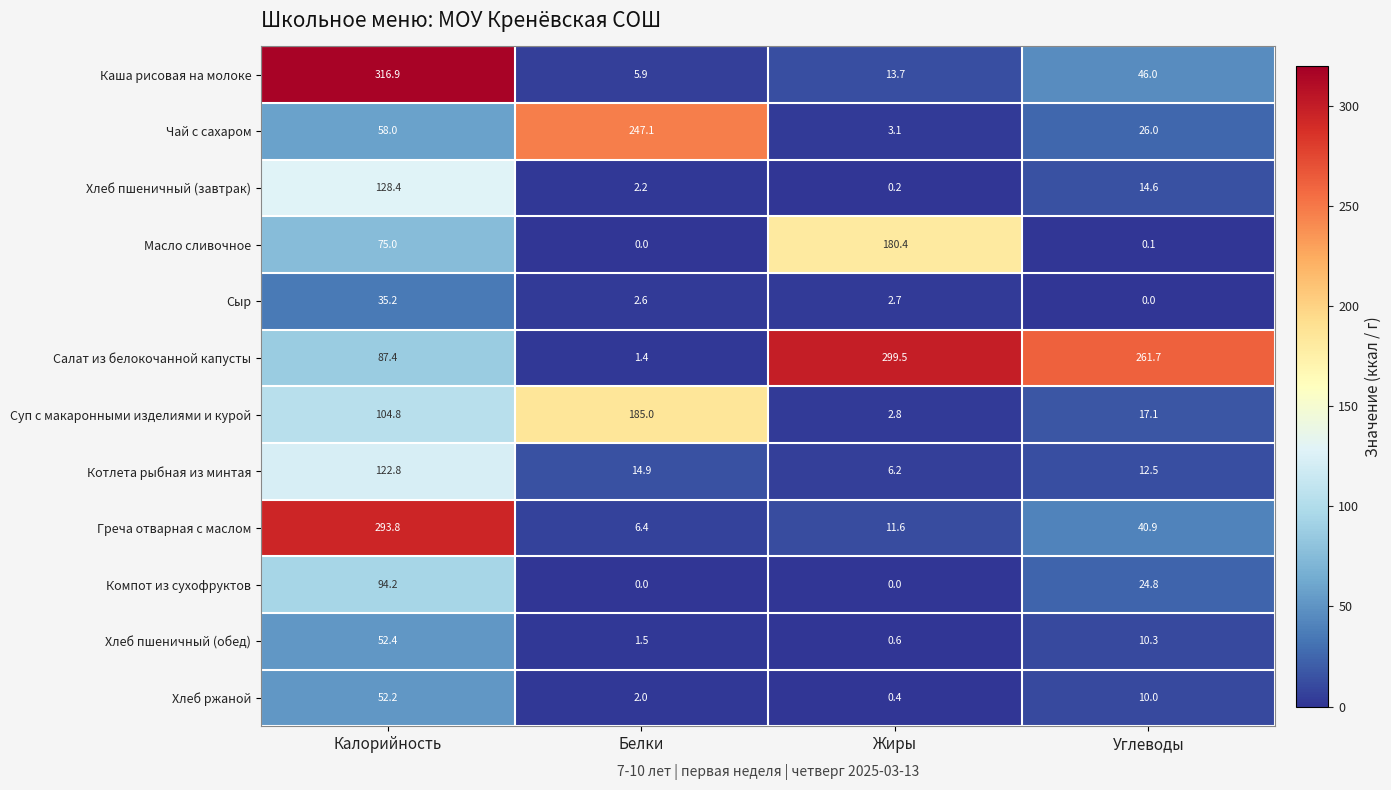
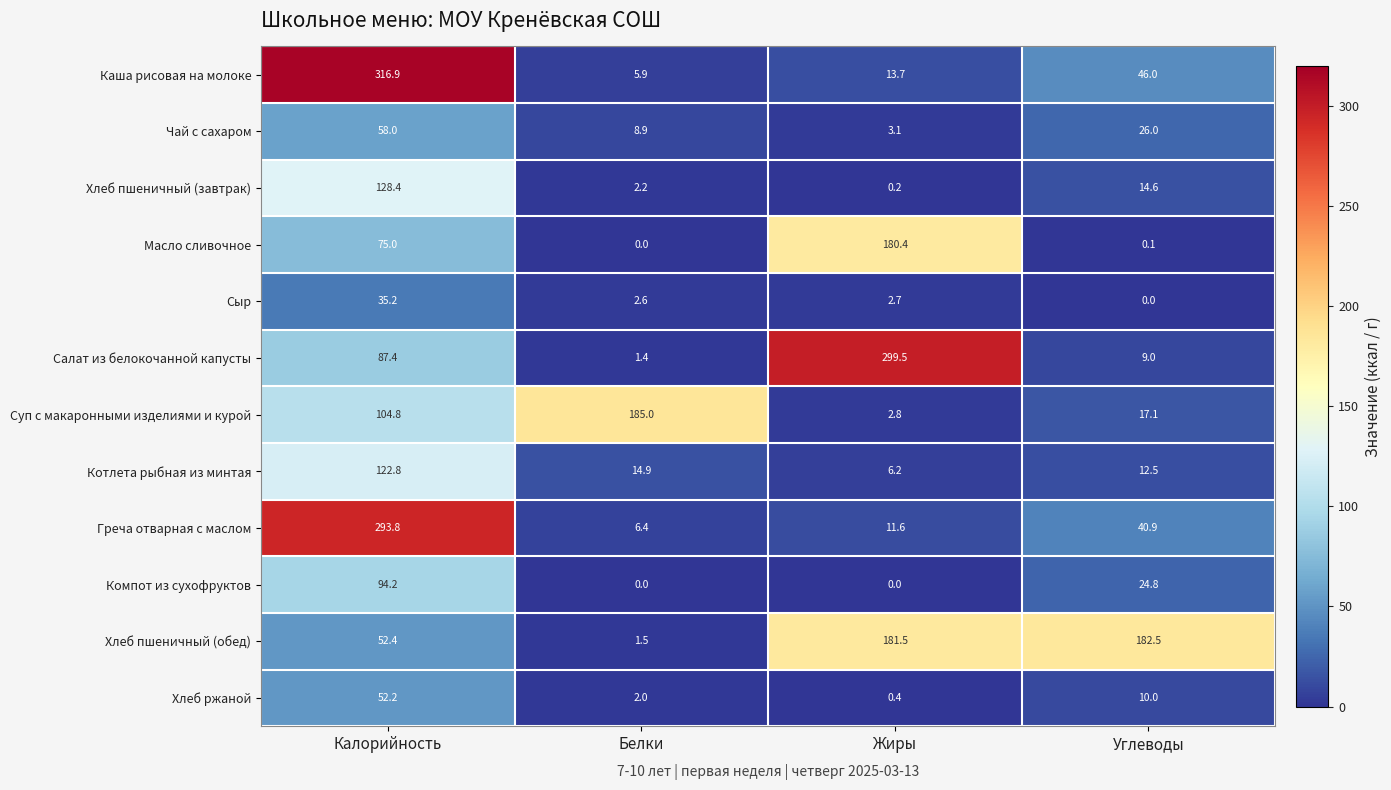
Чай с сахаром, Белки: 247.1 -> 8.9
Салат из белокочанной капусты, Углеводы: 261.7 -> 9.0
Хлеб пшеничный (обед), Жиры: 0.6 -> 181.5
Хлеб пшеничный (обед), Углеводы: 10.3 -> 182.5
